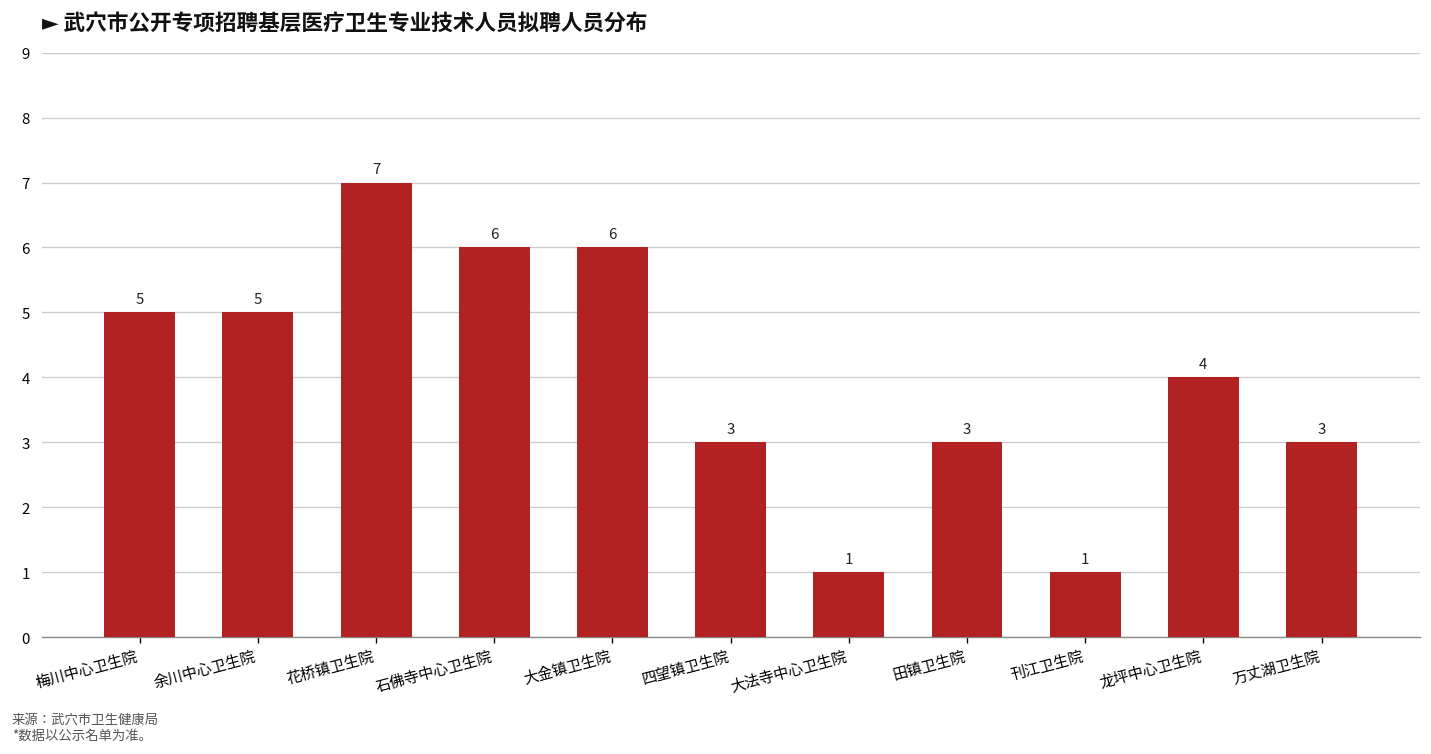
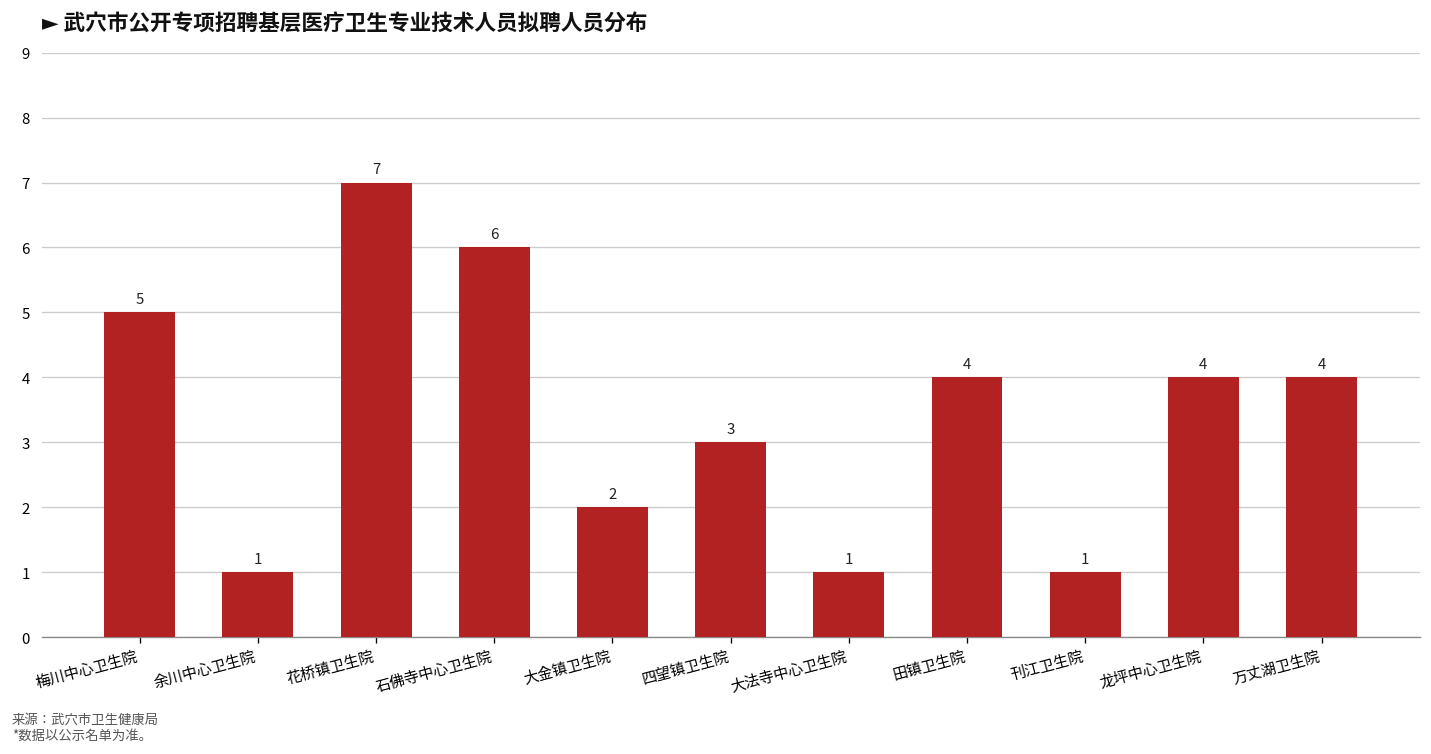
余川中心卫生院: 5 -> 1
大金镇卫生院: 6 -> 2
田镇卫生院: 3 -> 4
万丈湖卫生院: 3 -> 4
